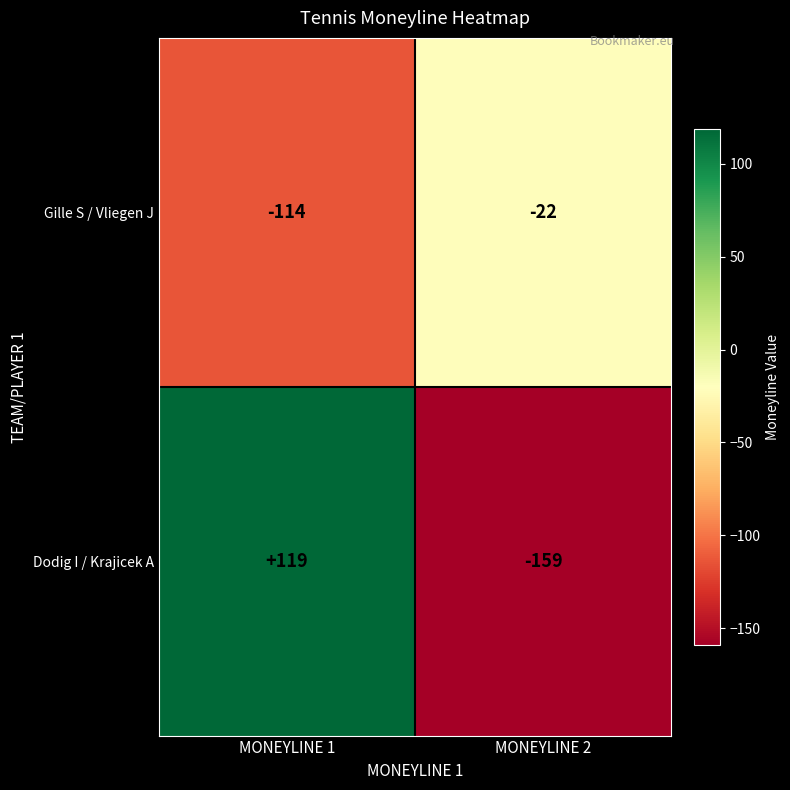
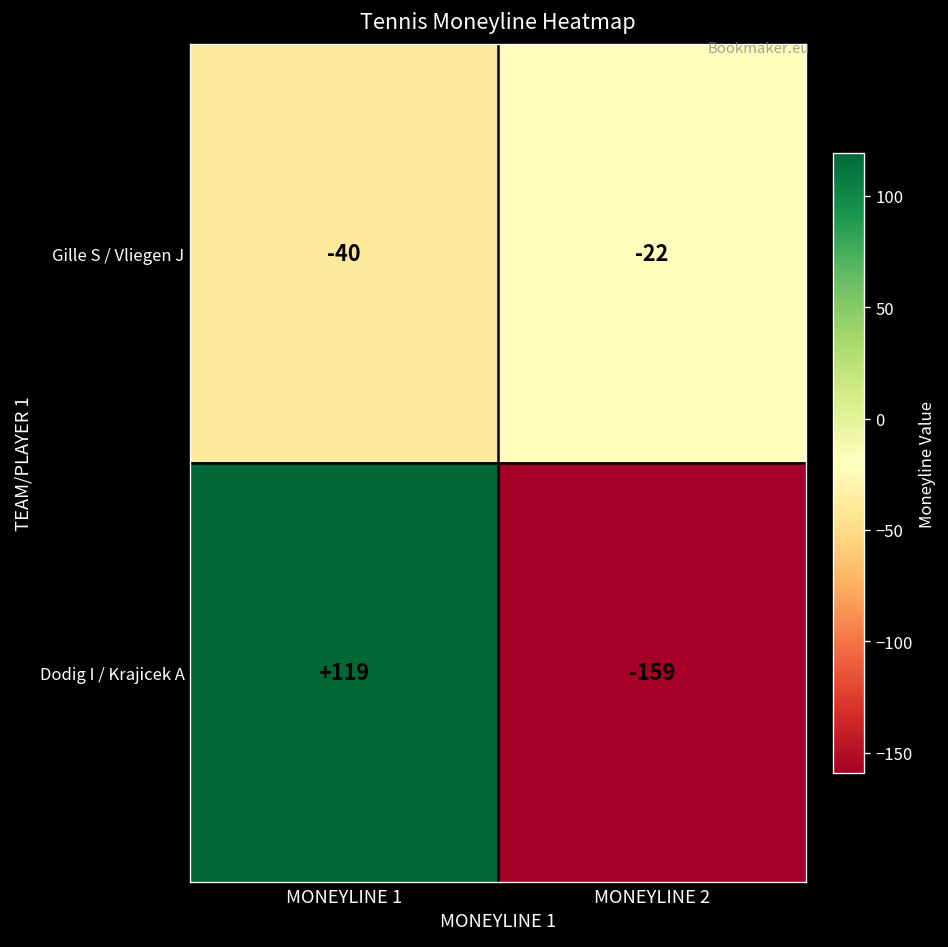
Gille S / Vliegen J, MONEYLINE 1: -114 -> -40
